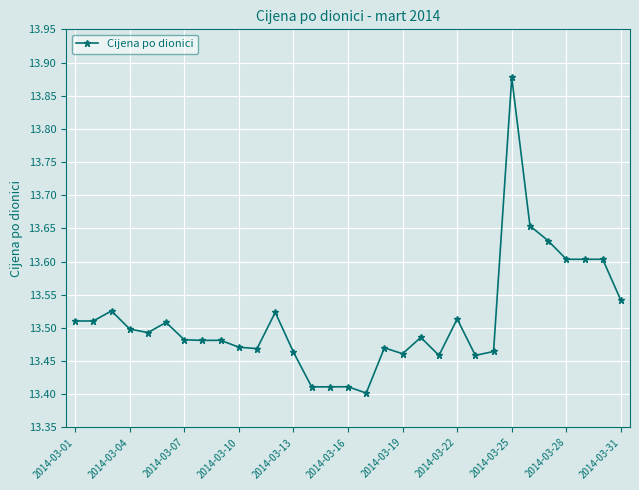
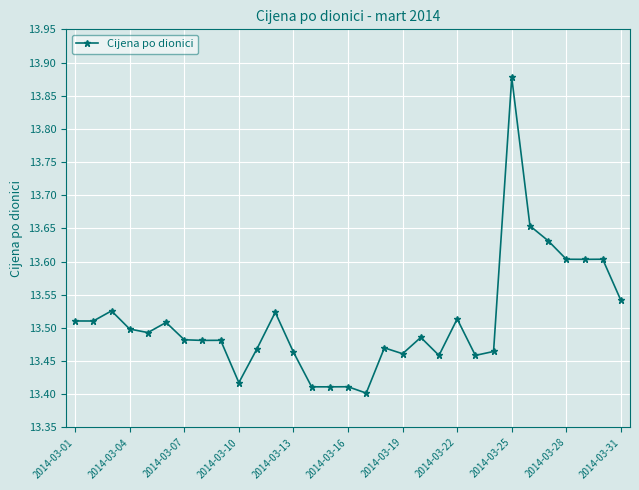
2014-03-10: 13.47 -> 13.42
